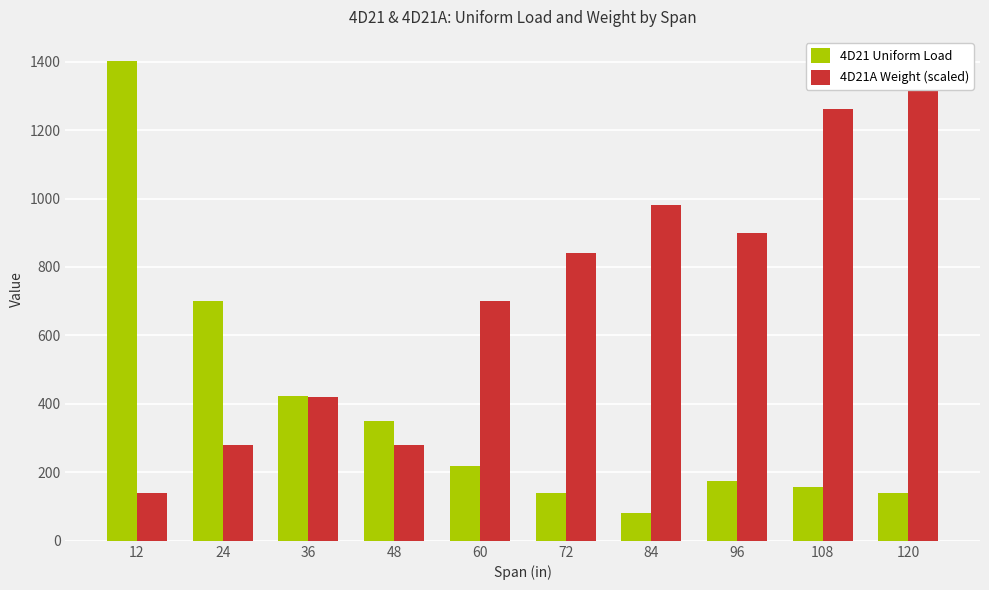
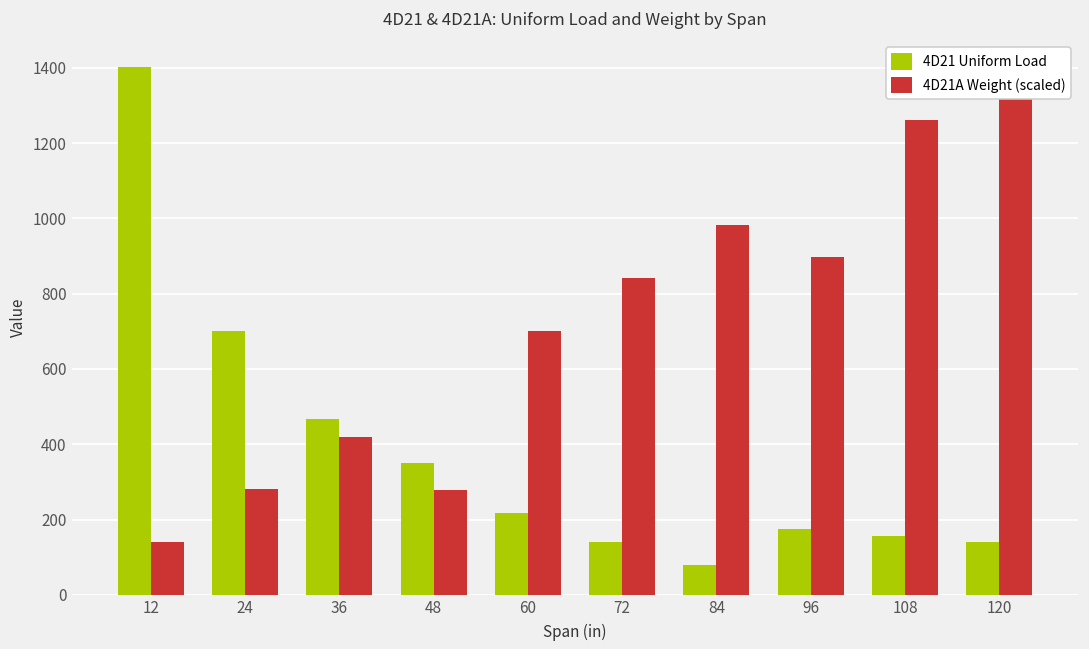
4D21 Uniform Load, 36: 420 -> 470
